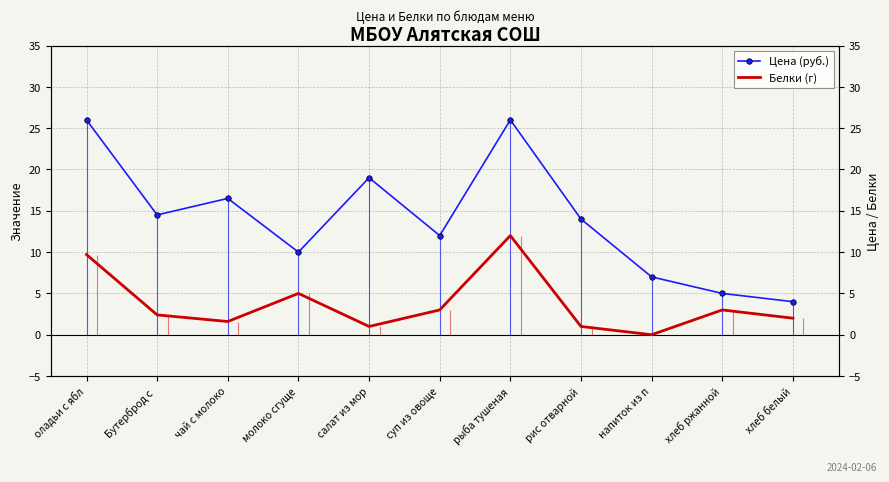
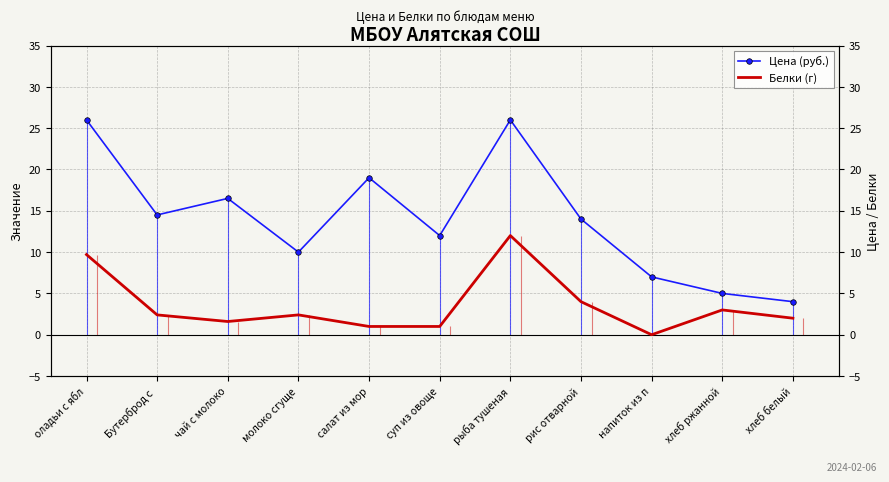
Белки (г), молоко сгуще: 5 -> 2
Белки (г), суп из овоще: 3 -> 1
Белки (г), рис отварной: 1 -> 4
